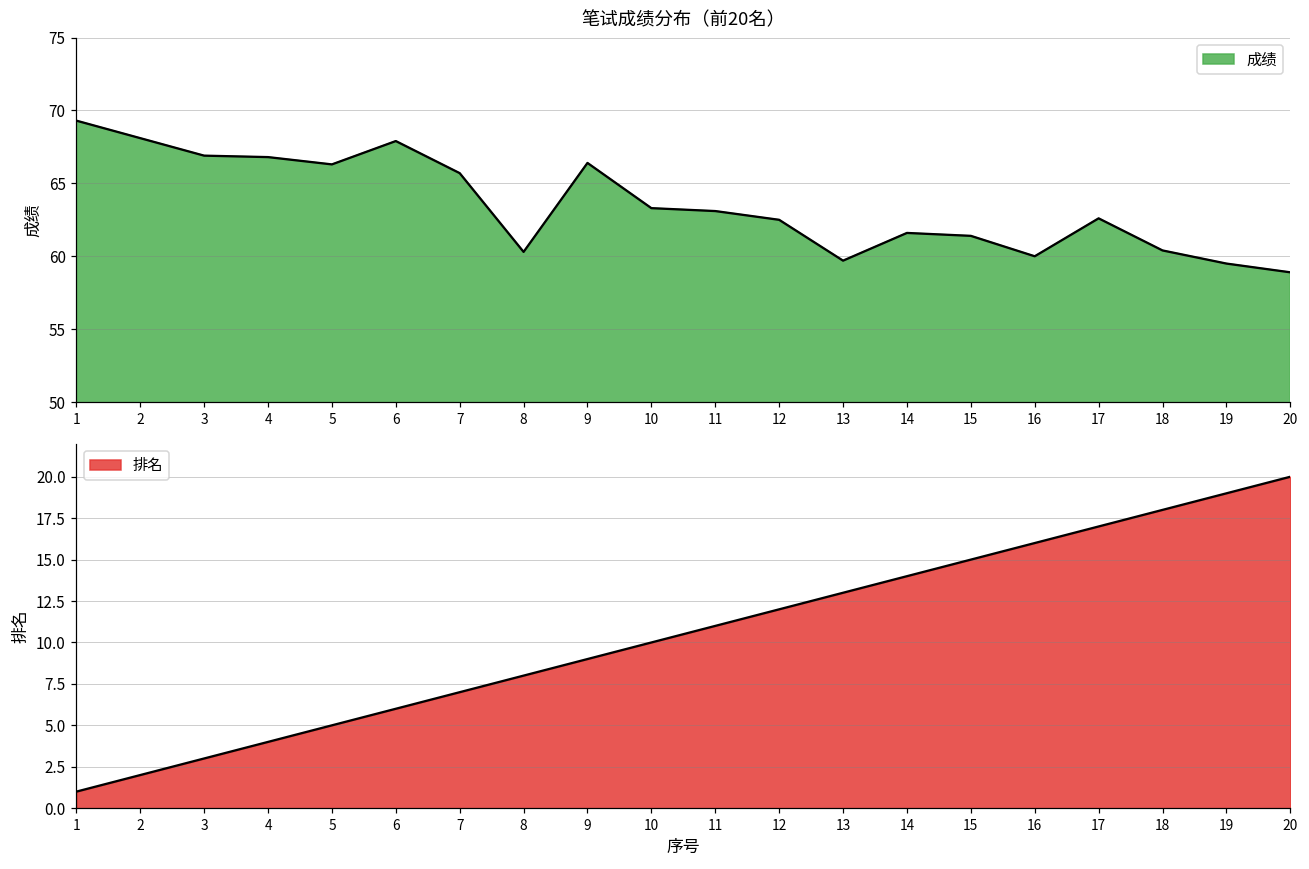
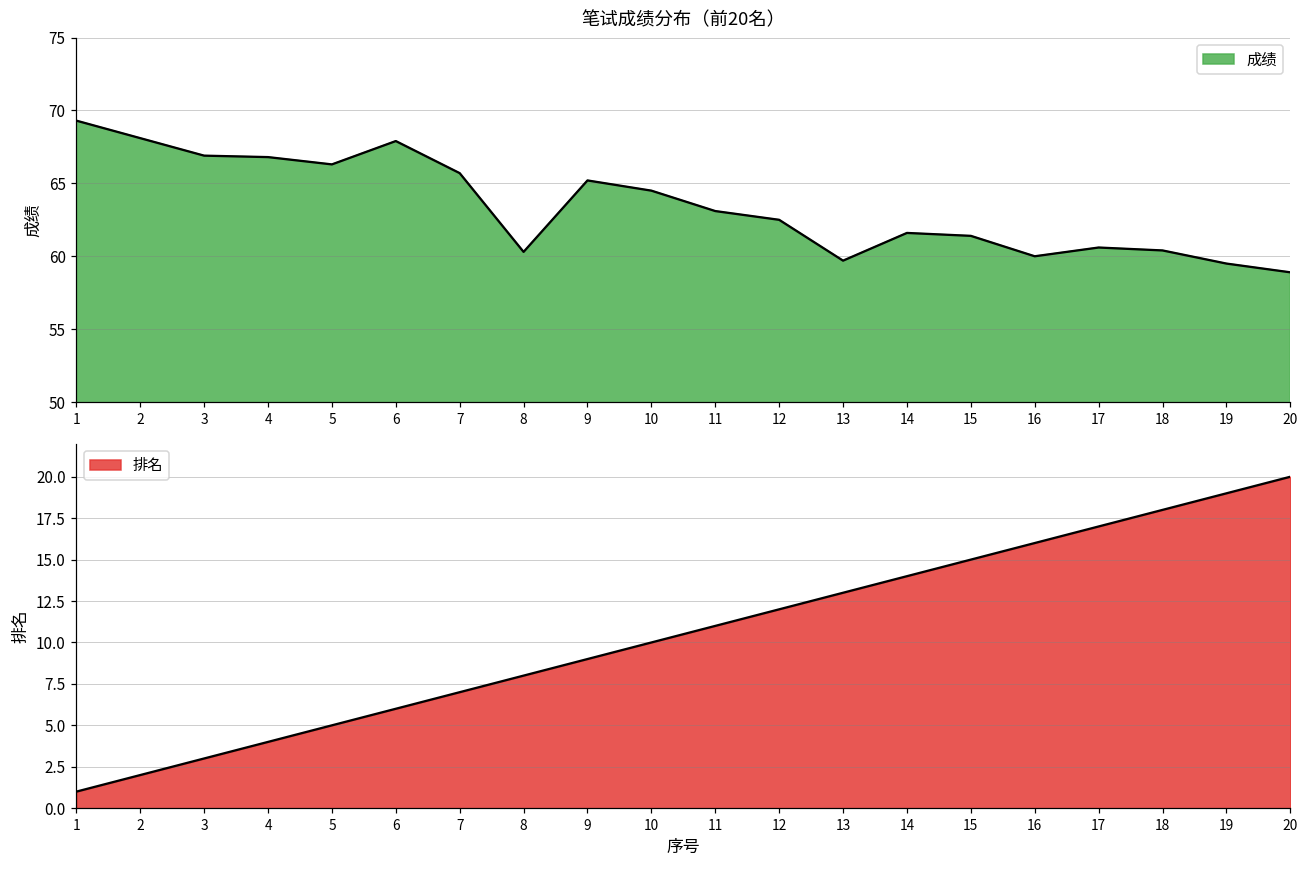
笔试成绩分布（前20名）, 9: 66.4 -> 65.2
笔试成绩分布（前20名）, 10: 63.3 -> 64.5
笔试成绩分布（前20名）, 17: 62.6 -> 60.6
